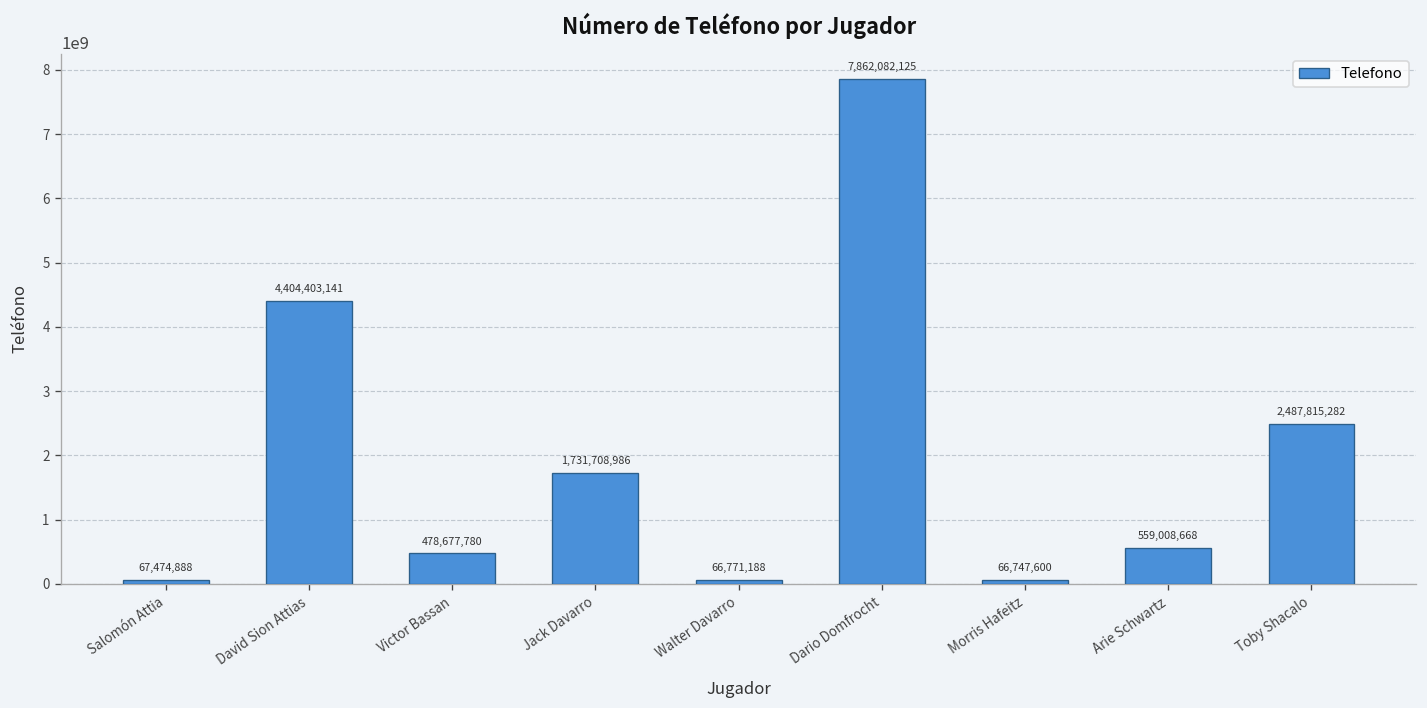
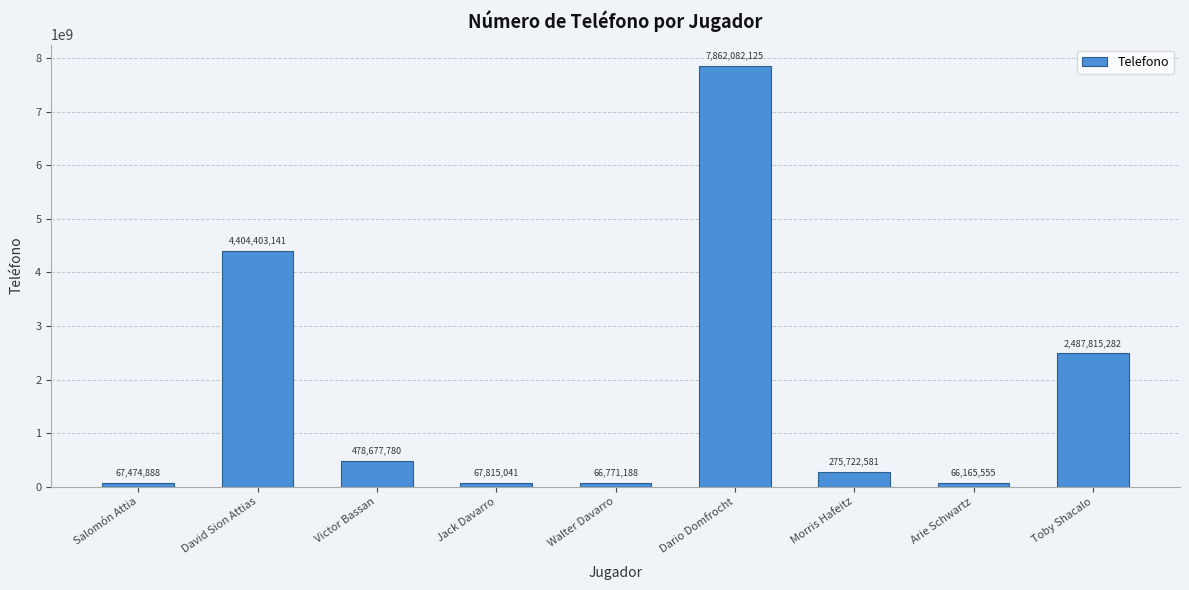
Jack Davarro: 1,731,708,986 -> 67,815,041
Morris Hafeitz: 66,747,600 -> 275,722,581
Arie Schwartz: 559,008,668 -> 66,165,555
